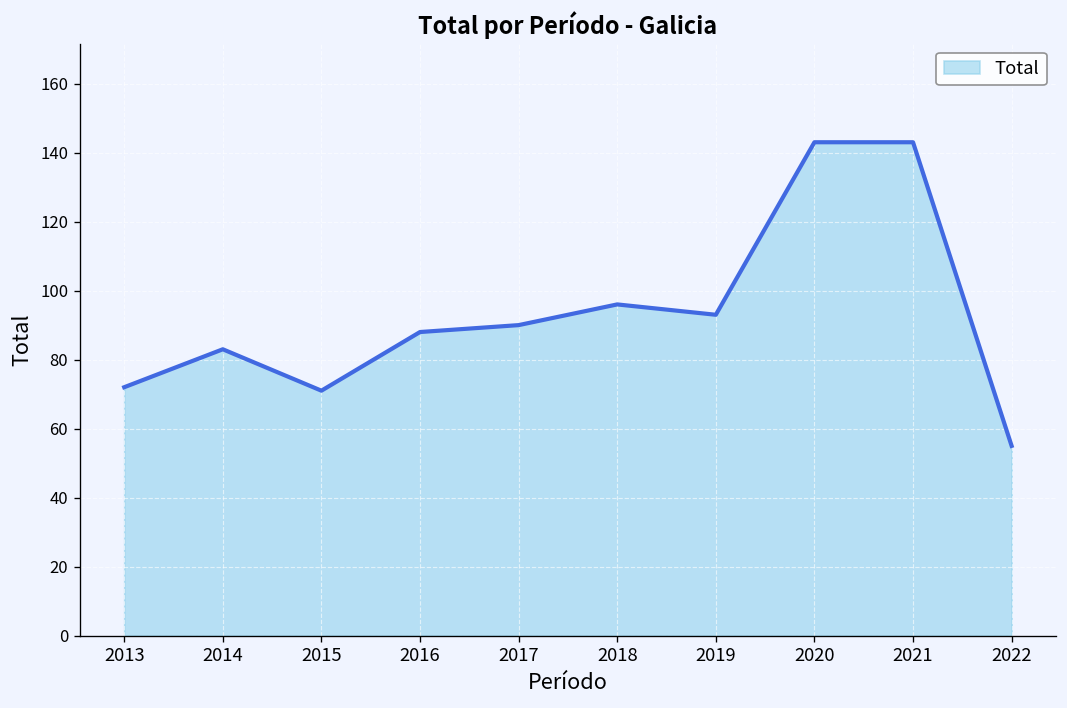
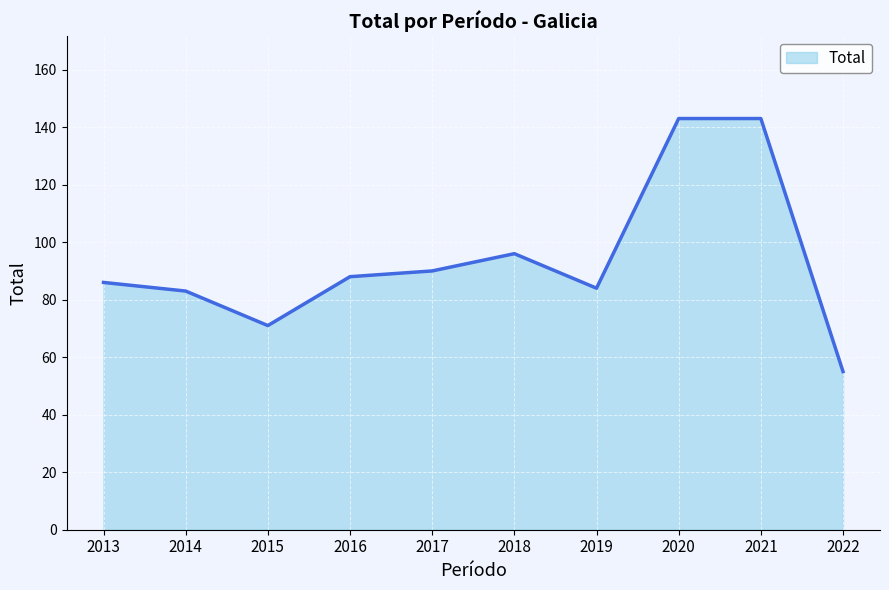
2013: 72 -> 86
2019: 93 -> 84
